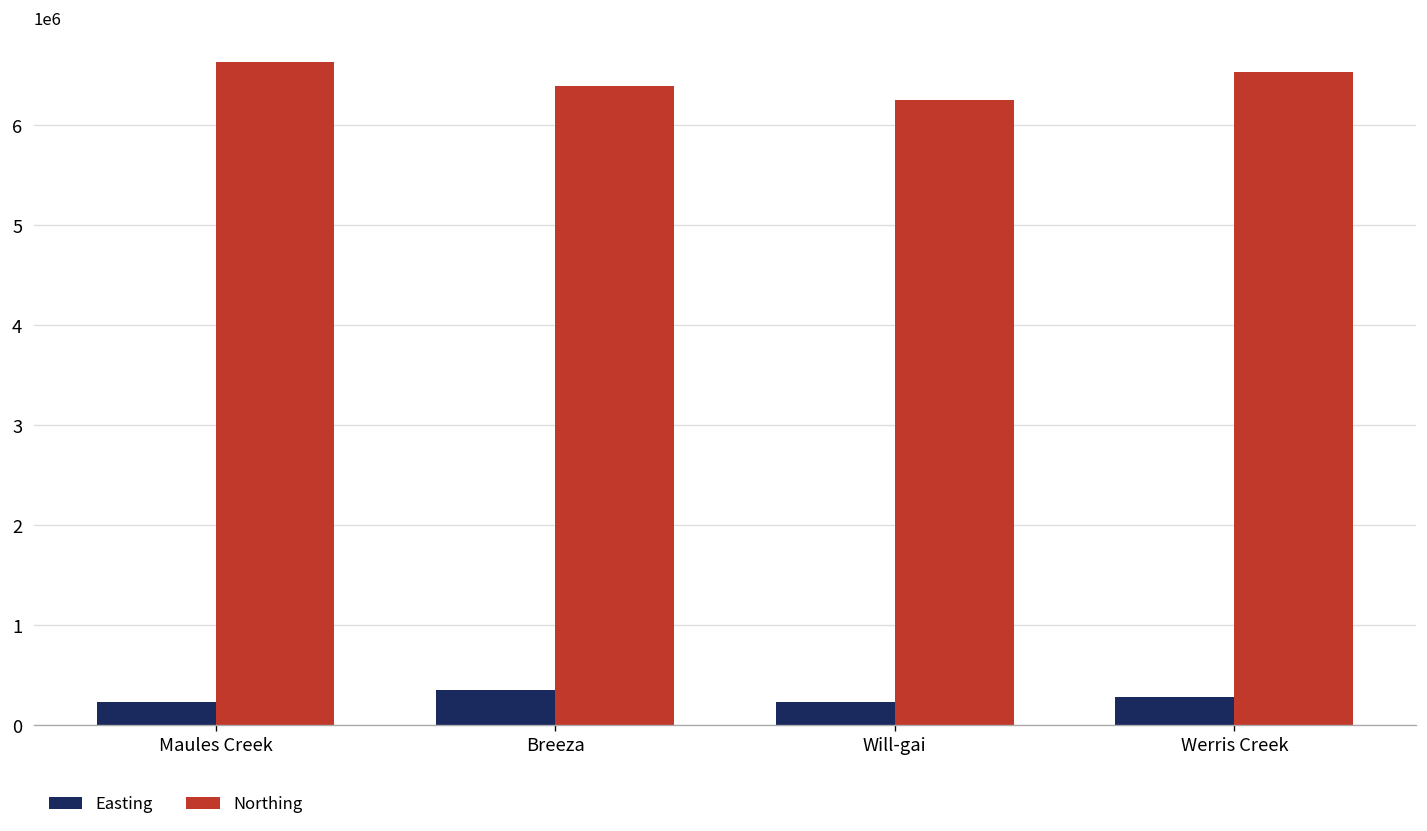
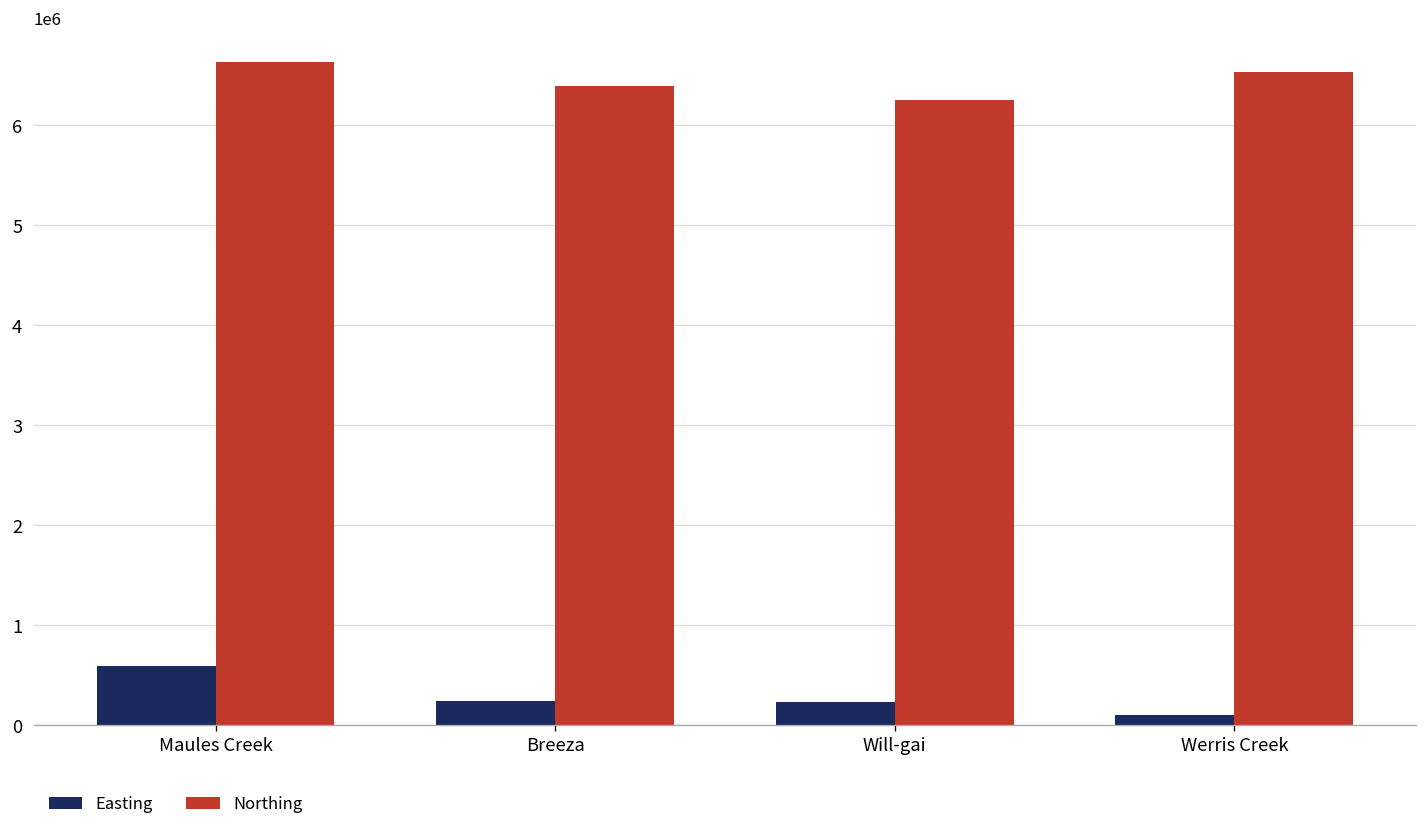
Easting, Maules Creek: 200000 -> 600000
Easting, Breeza: 300000 -> 200000
Easting, Werris Creek: 300000 -> 100000
